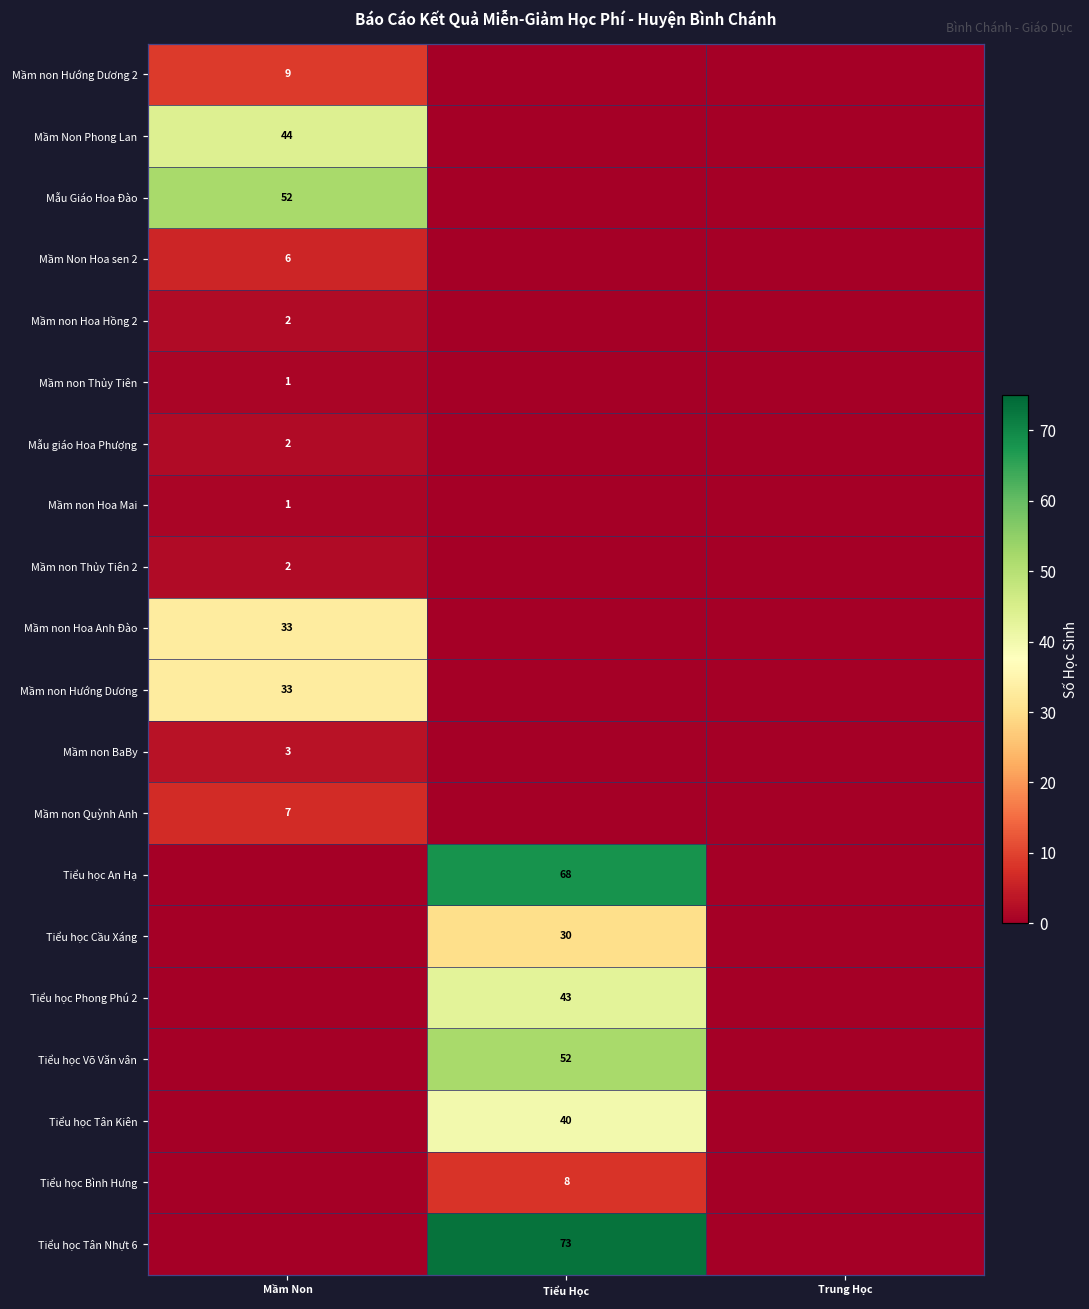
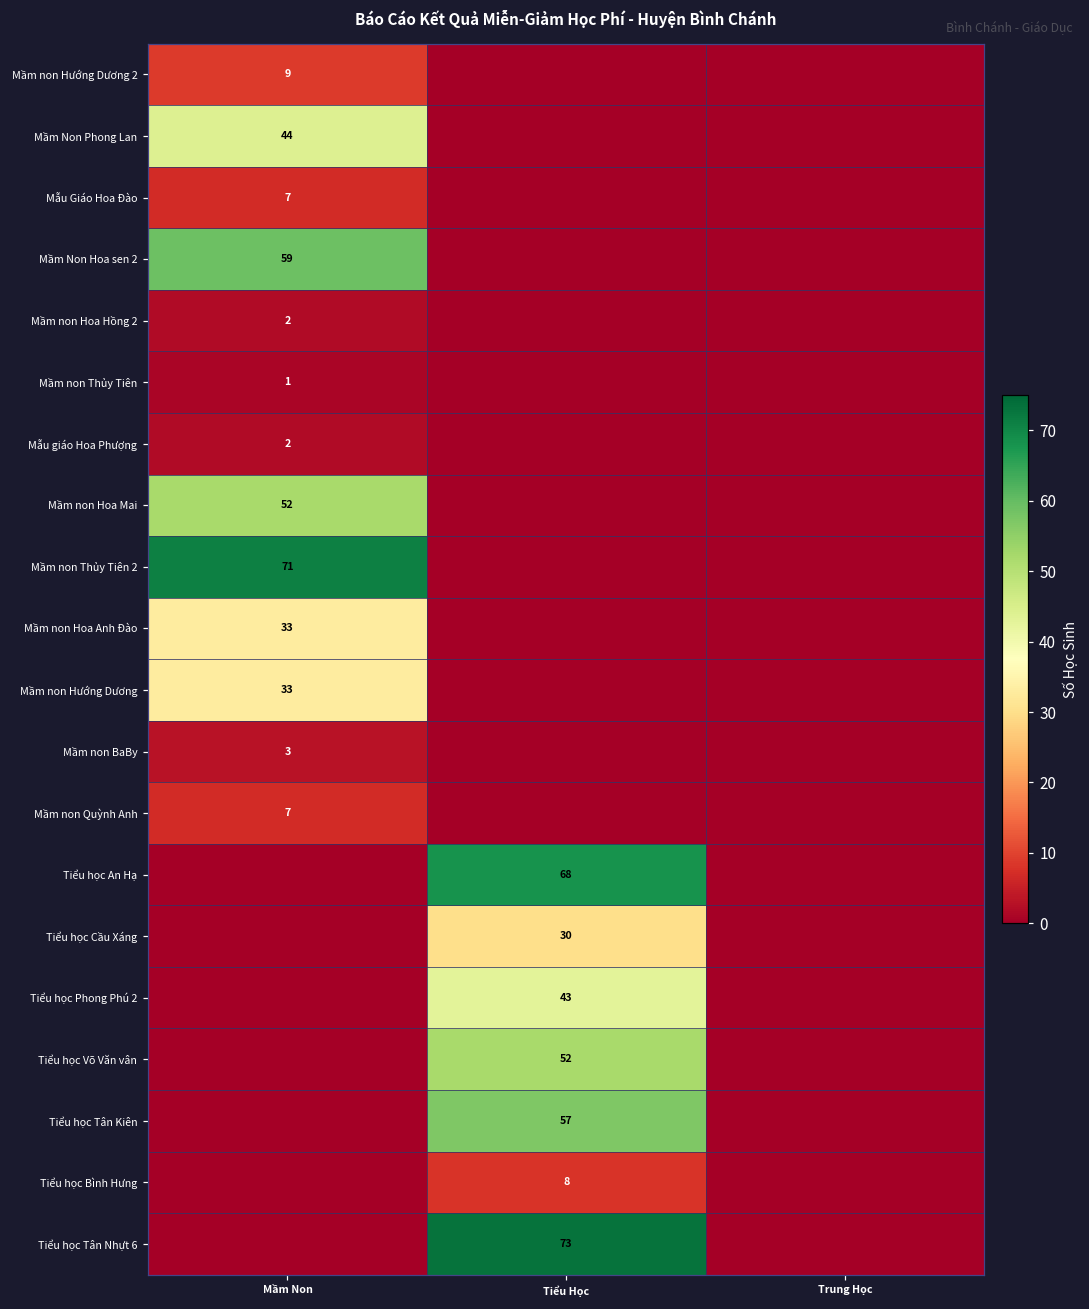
Mẫu Giáo Hoa Đào, Mầm Non: 52 -> 7
Mầm Non Hoa sen 2, Mầm Non: 6 -> 59
Mầm non Hoa Mai, Mầm Non: 1 -> 52
Mầm non Thủy Tiên 2, Mầm Non: 2 -> 71
Tiểu học Tân Kiên, Tiểu Học: 40 -> 57
